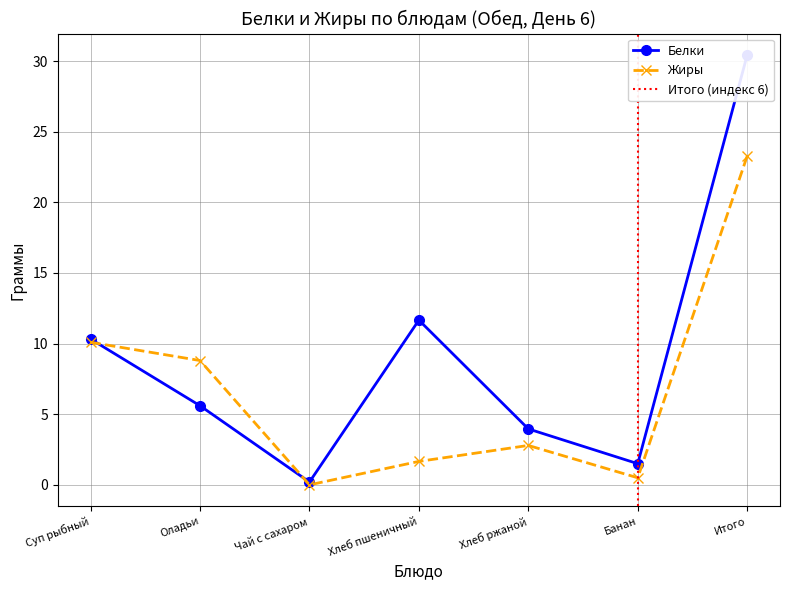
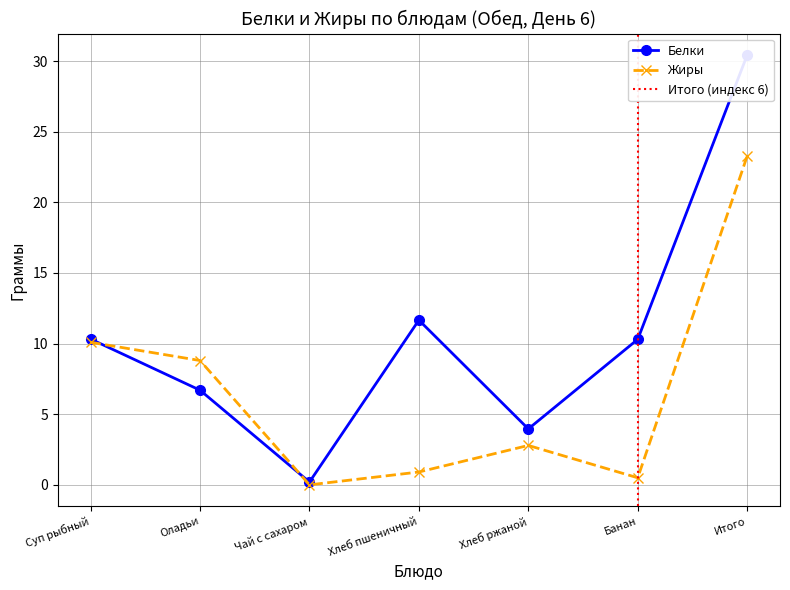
Белки, Оладьи: 5.6 -> 6.7
Жиры, Хлеб пшеничный: 1.7 -> 0.9
Белки, Банан: 1.5 -> 10.3
